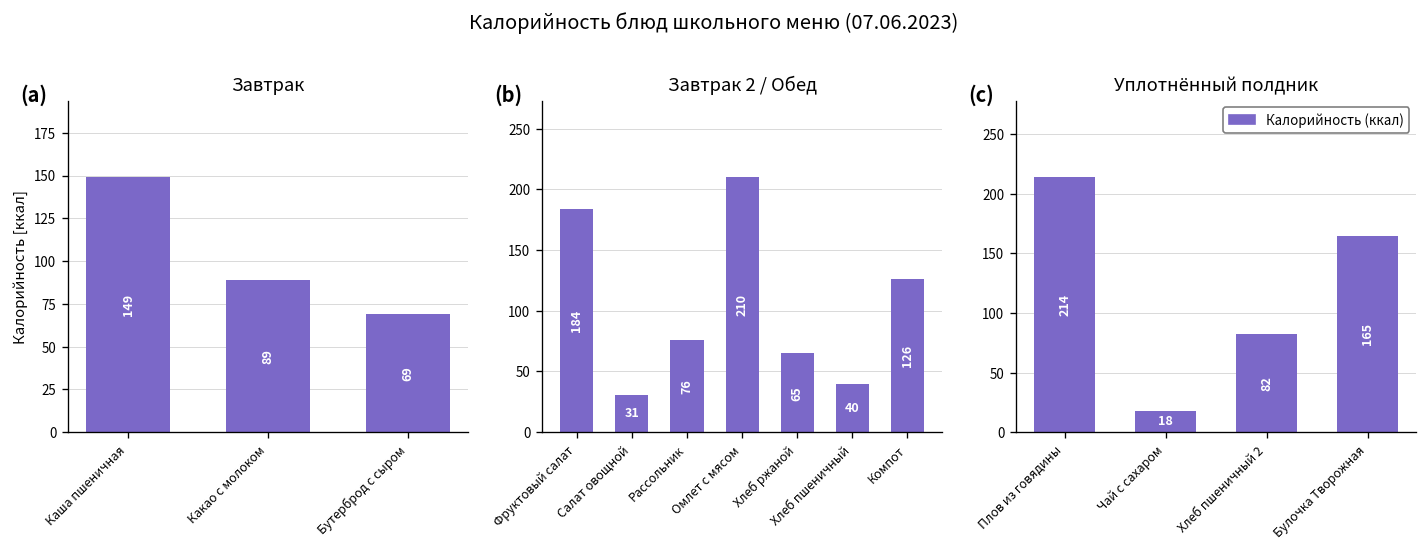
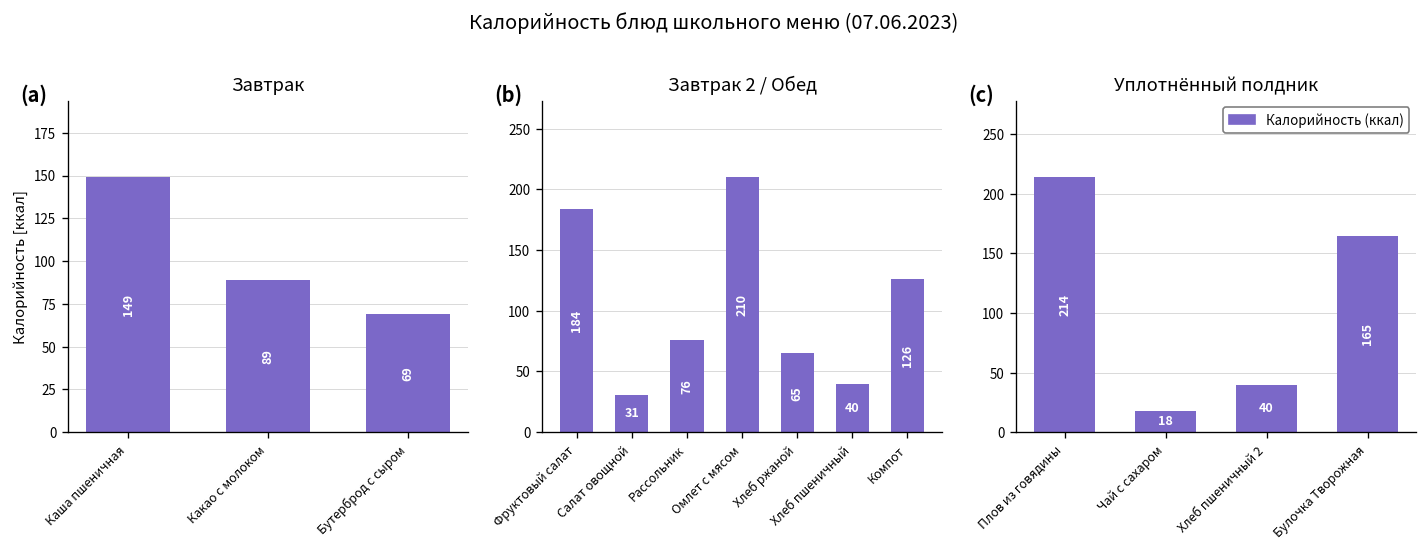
Уплотнённый полдник, Хлеб пшеничный 2: 82 -> 40
